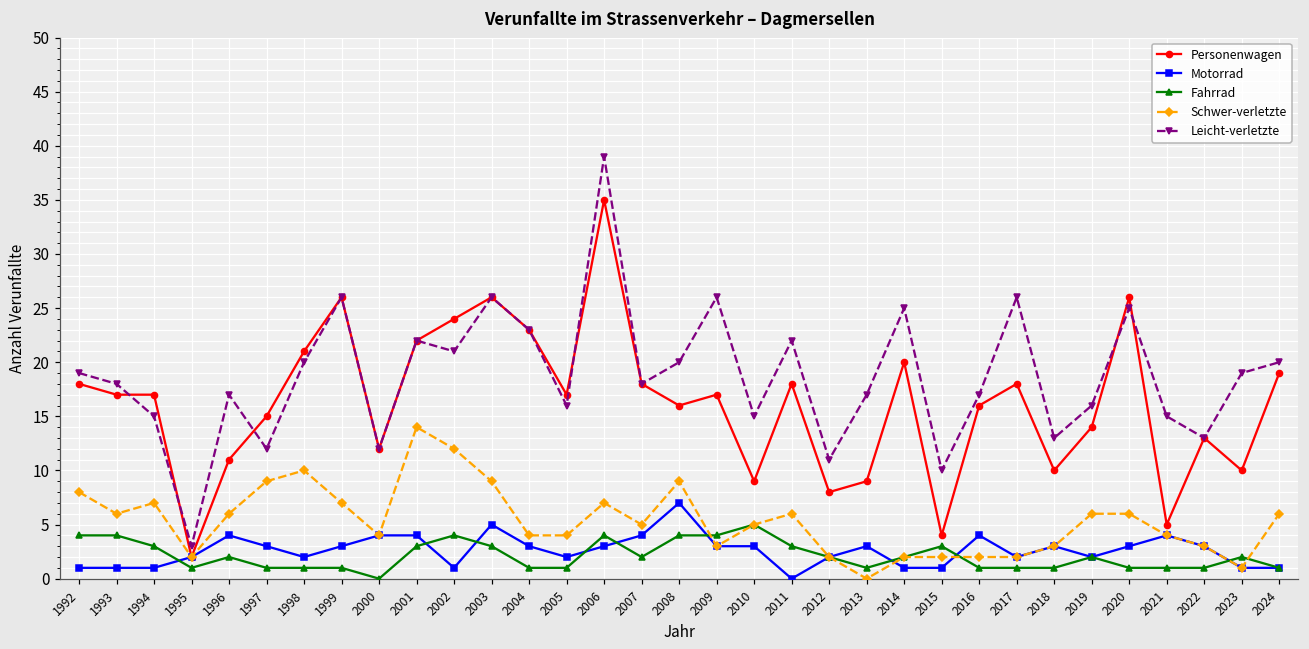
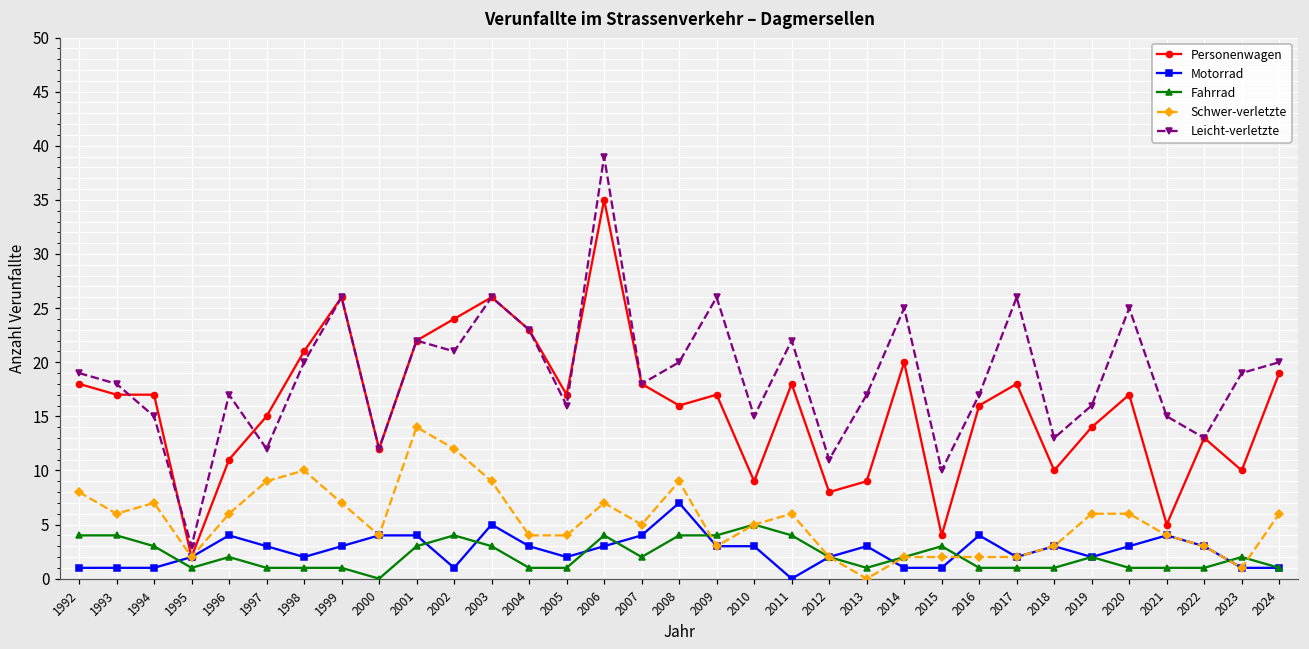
Fahrrad, 2011: 3 -> 4
Personenwagen, 2020: 26 -> 17
